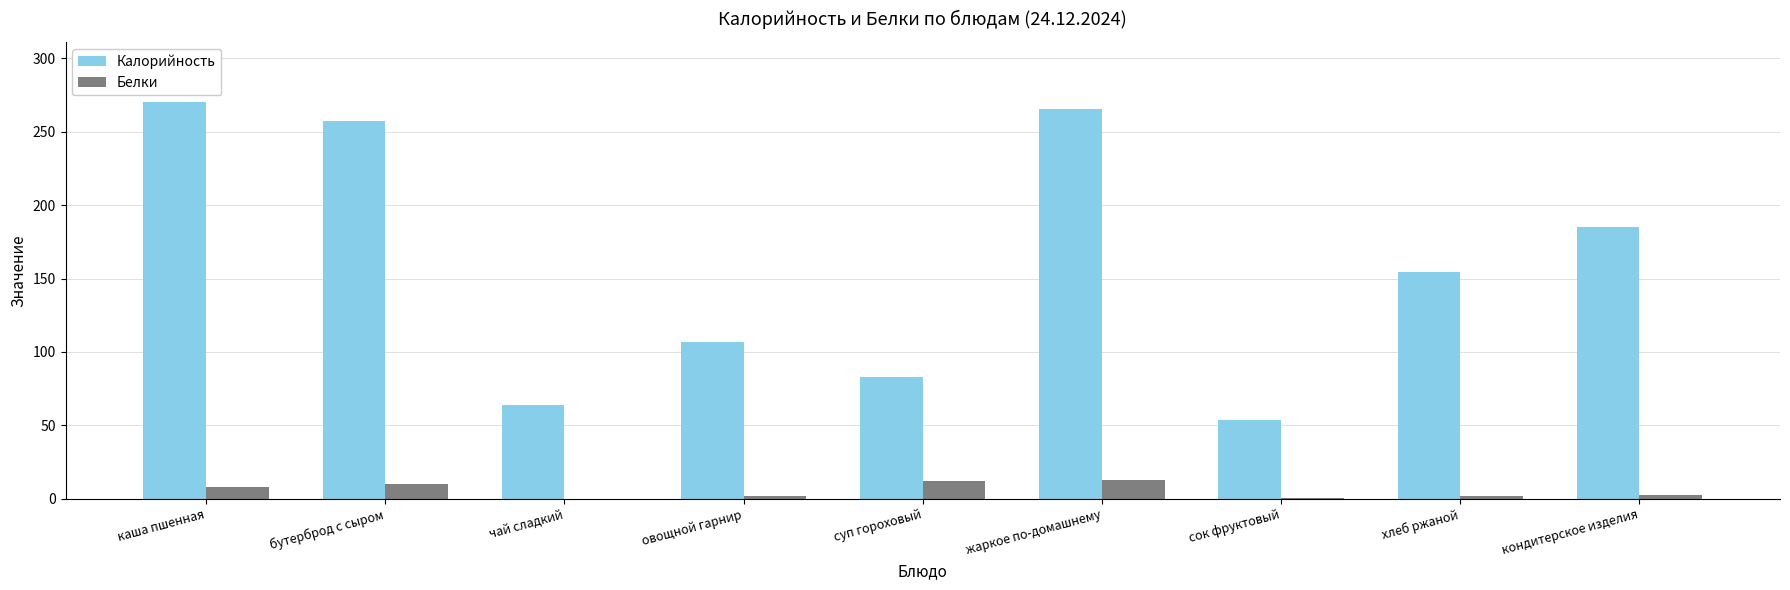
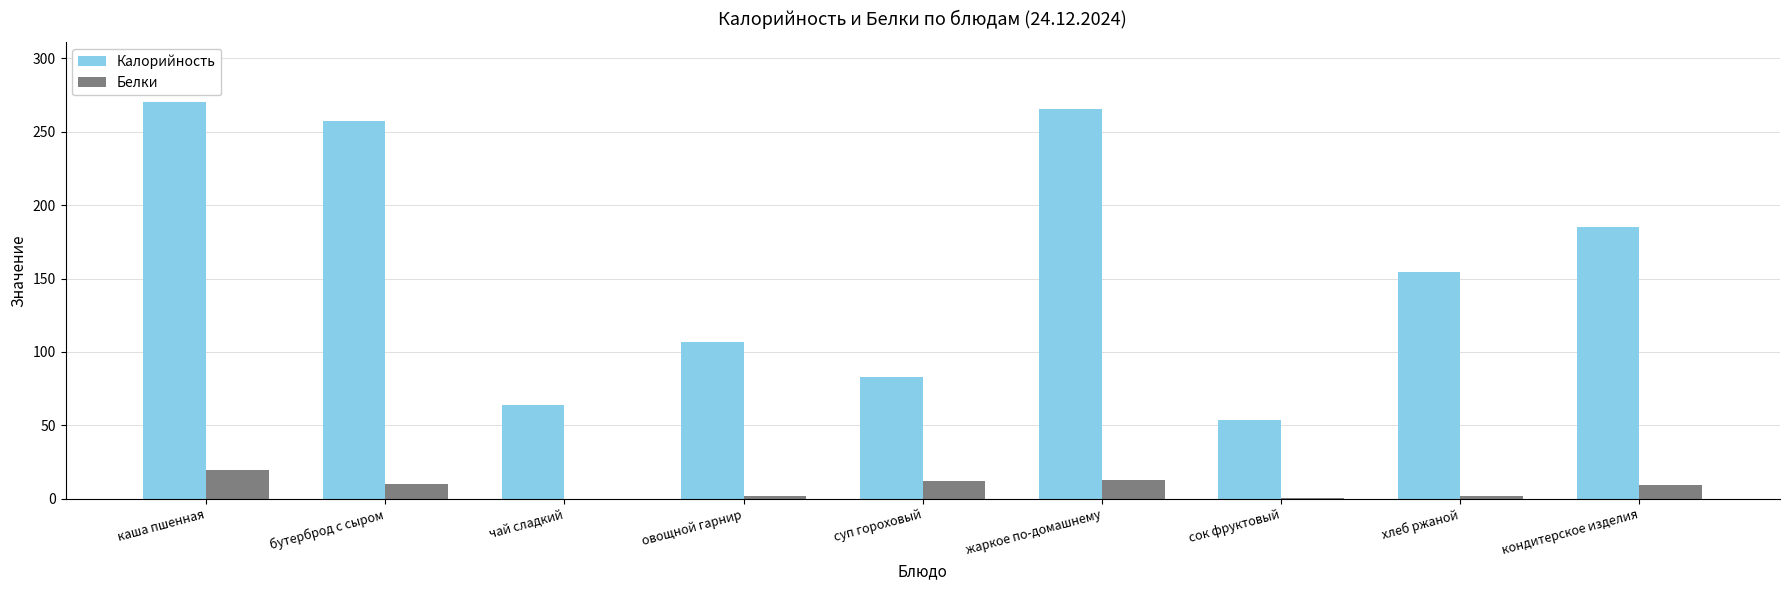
Белки, каша пшенная: 8 -> 19
Белки, кондитерское изделия: 3 -> 9
